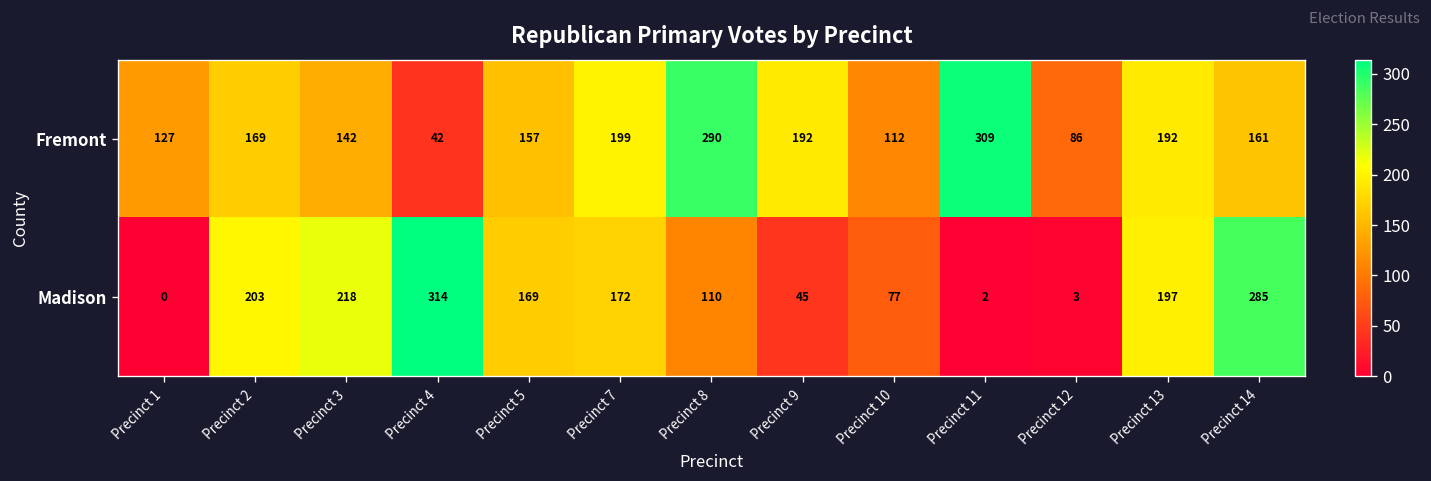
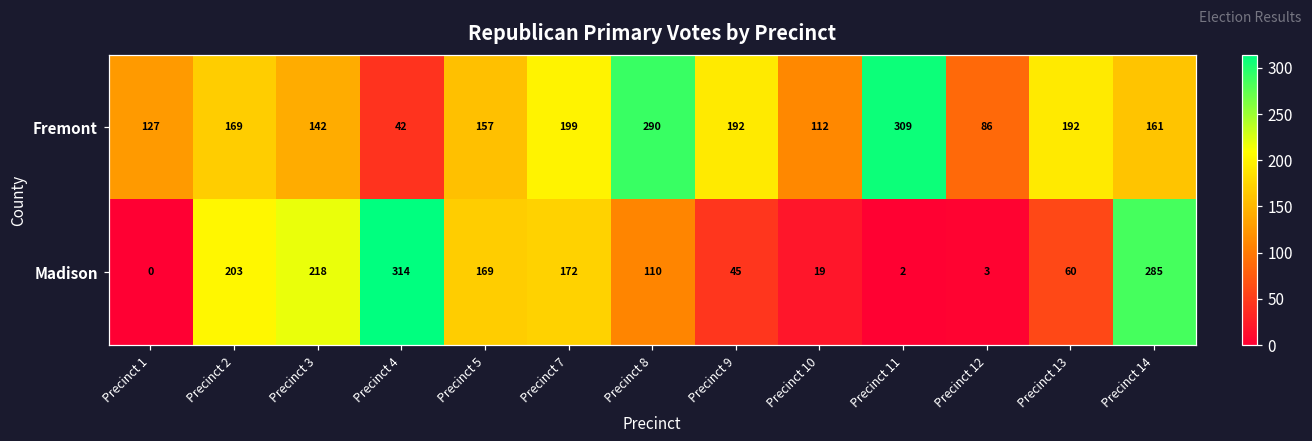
Madison, Precinct 10: 77 -> 19
Madison, Precinct 13: 197 -> 60
